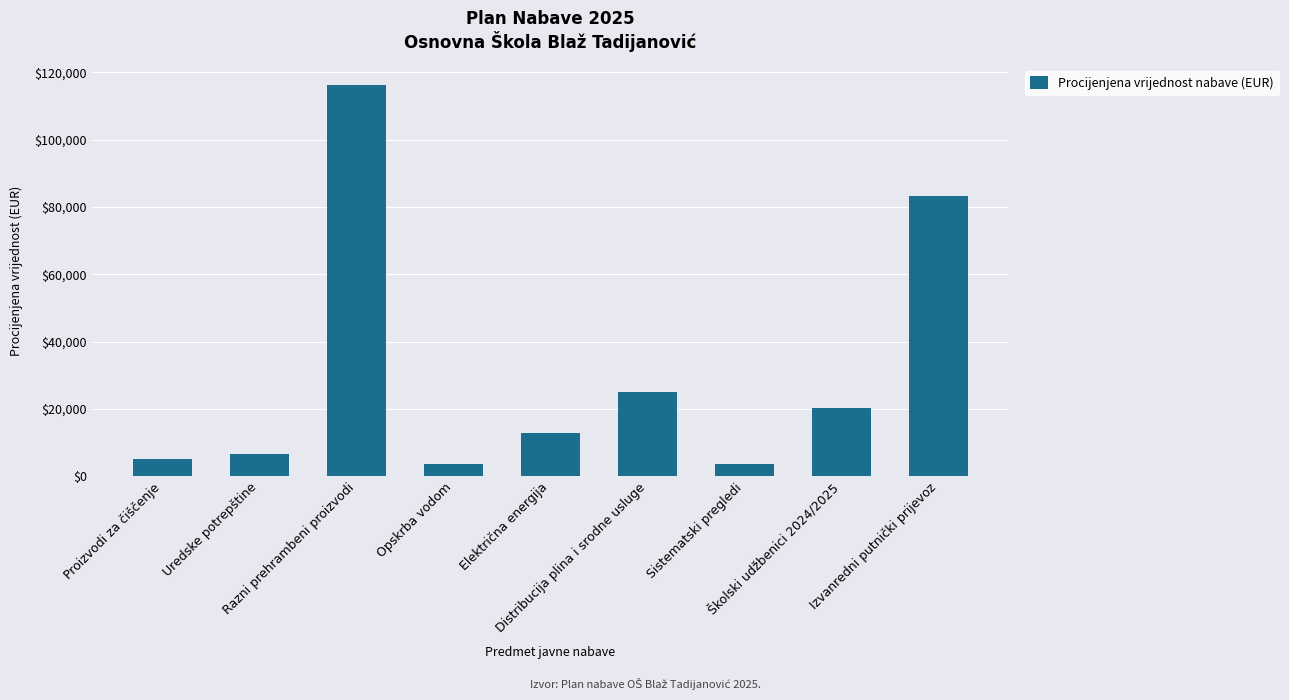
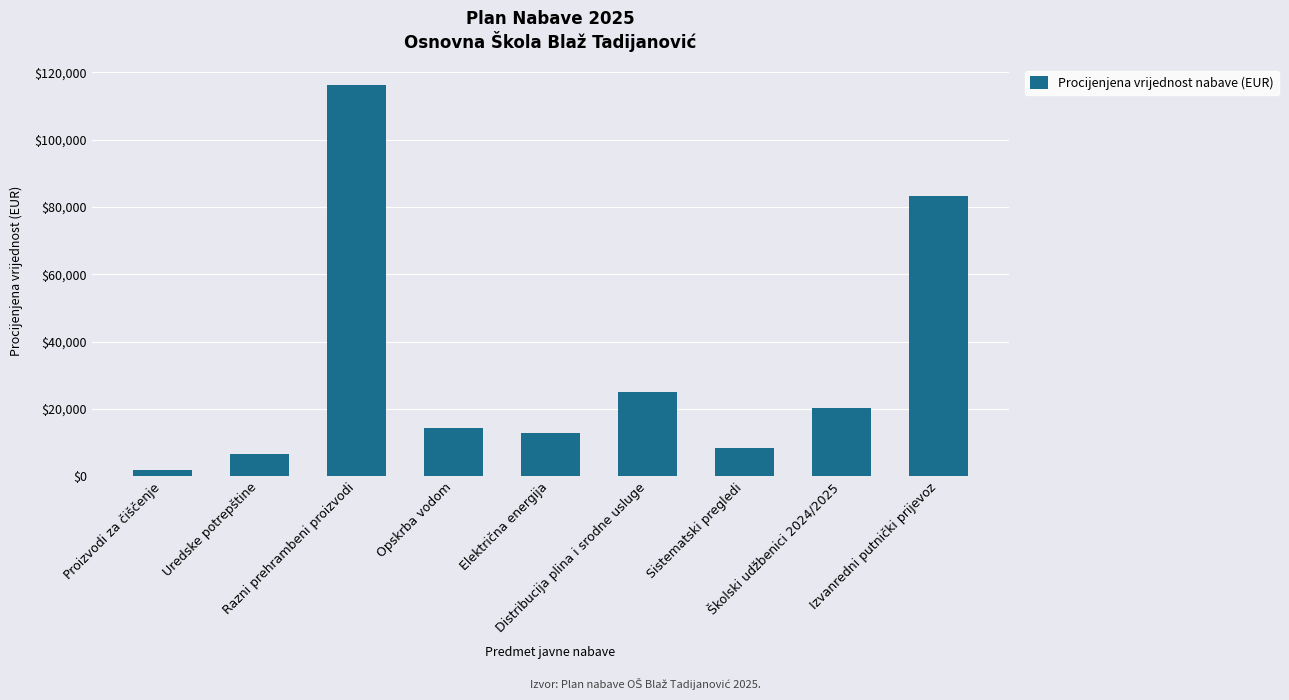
Proizvodi za čiščenje: $5,000 -> $2,000
Opskrba vodom: $4,000 -> $14,000
Sistematski pregledi: $4,000 -> $8,000
